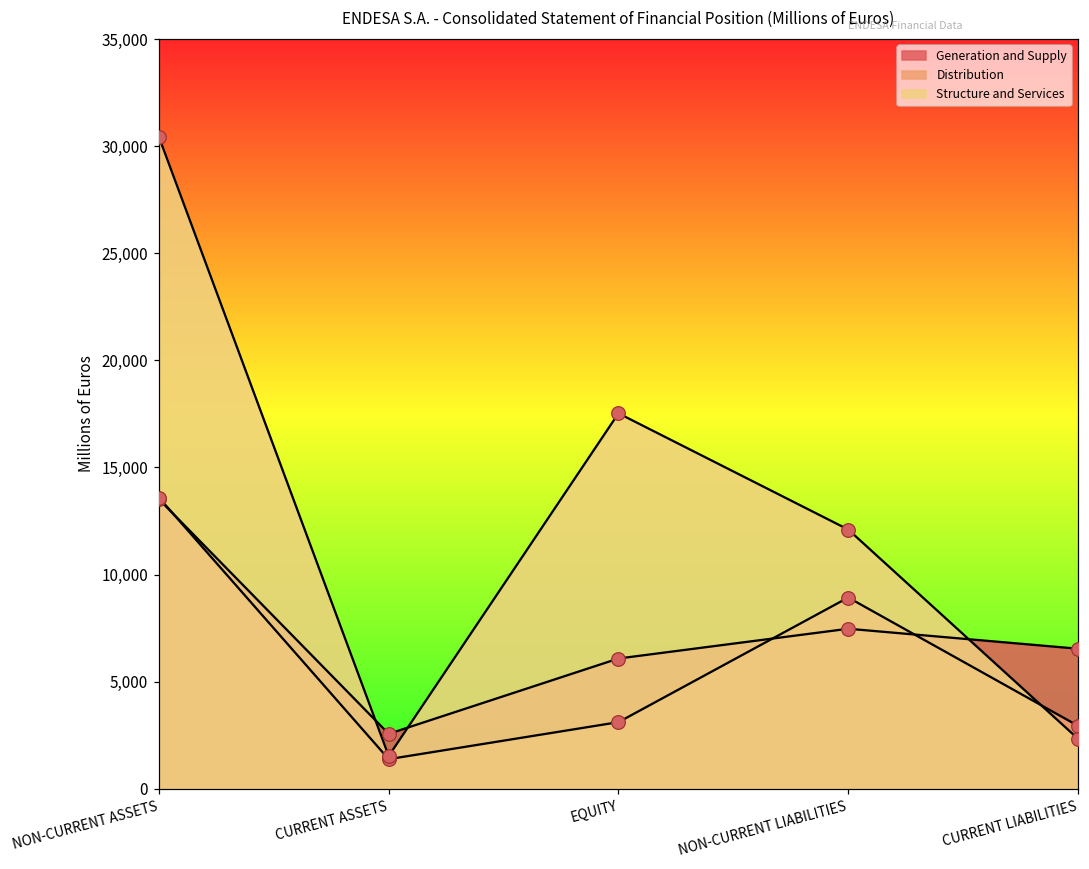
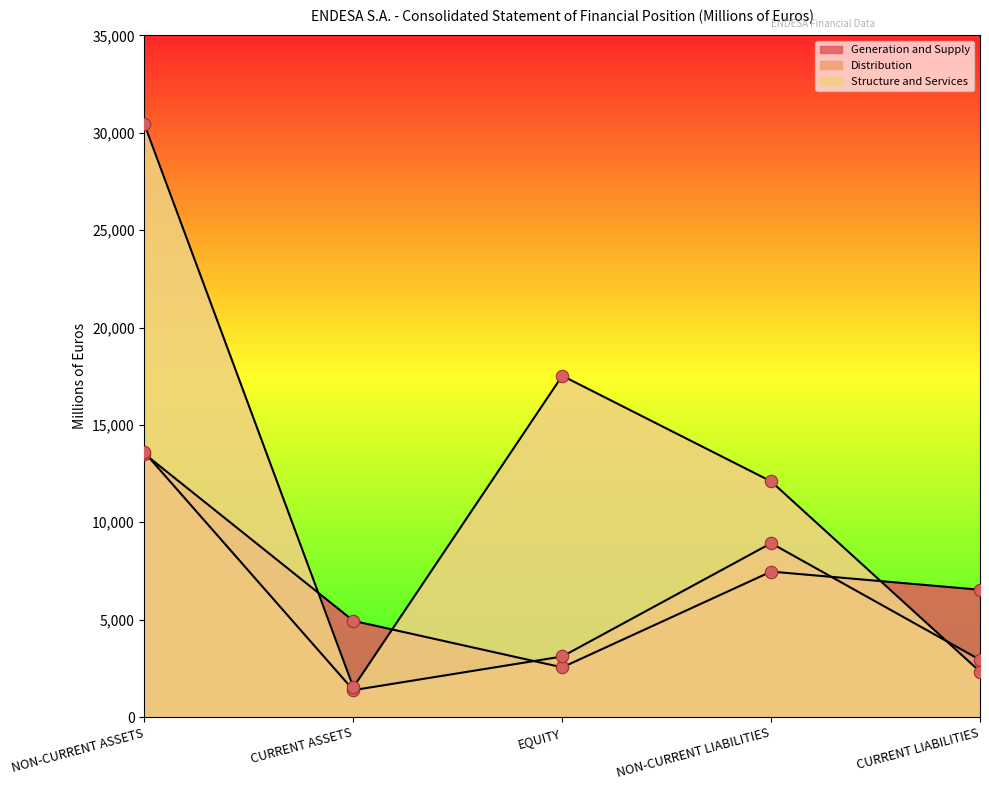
Generation and Supply, CURRENT ASSETS: 2,600 -> 4,900
Generation and Supply, EQUITY: 6,100 -> 2,600
